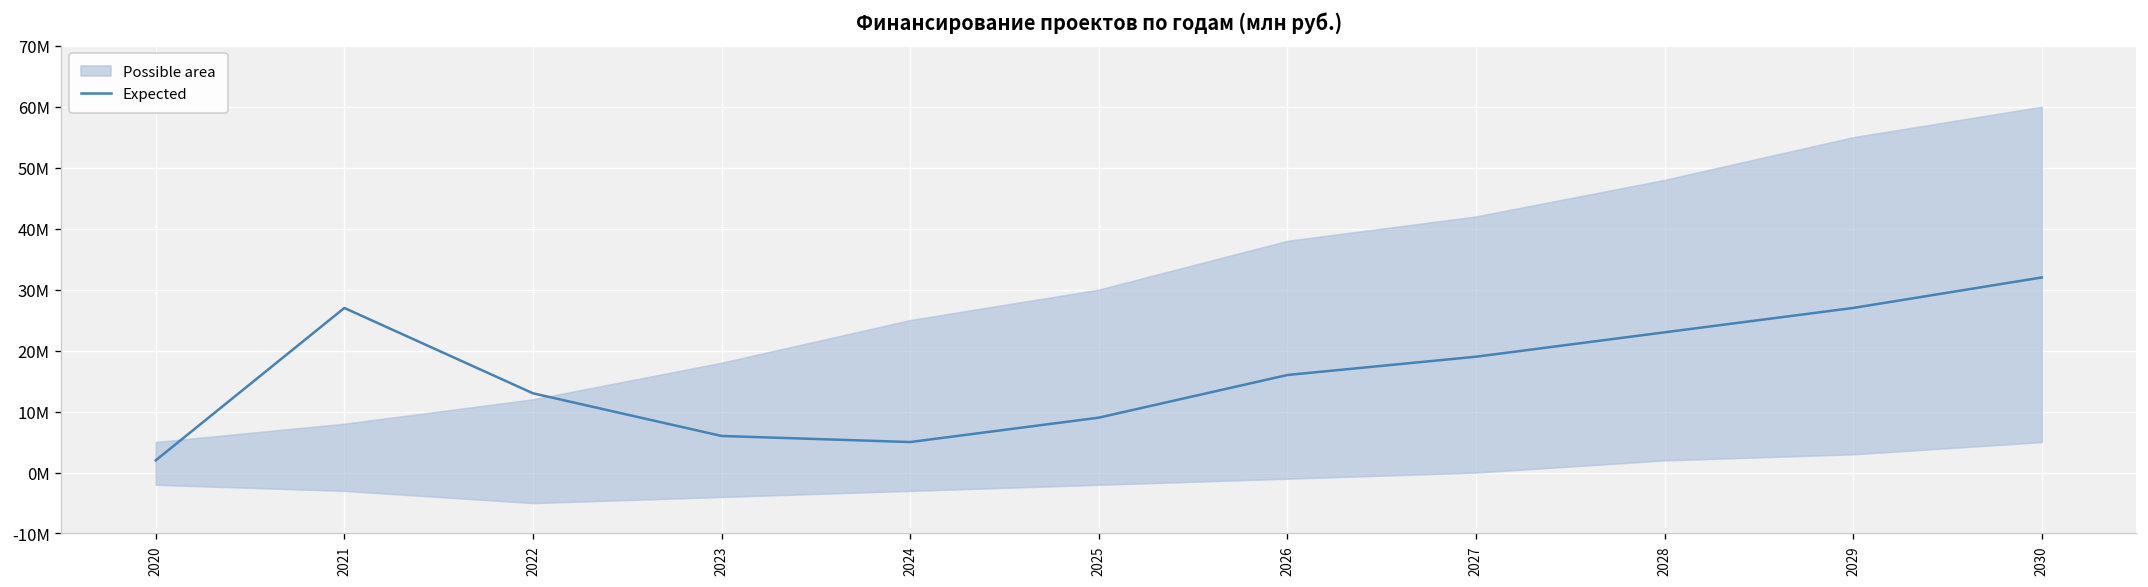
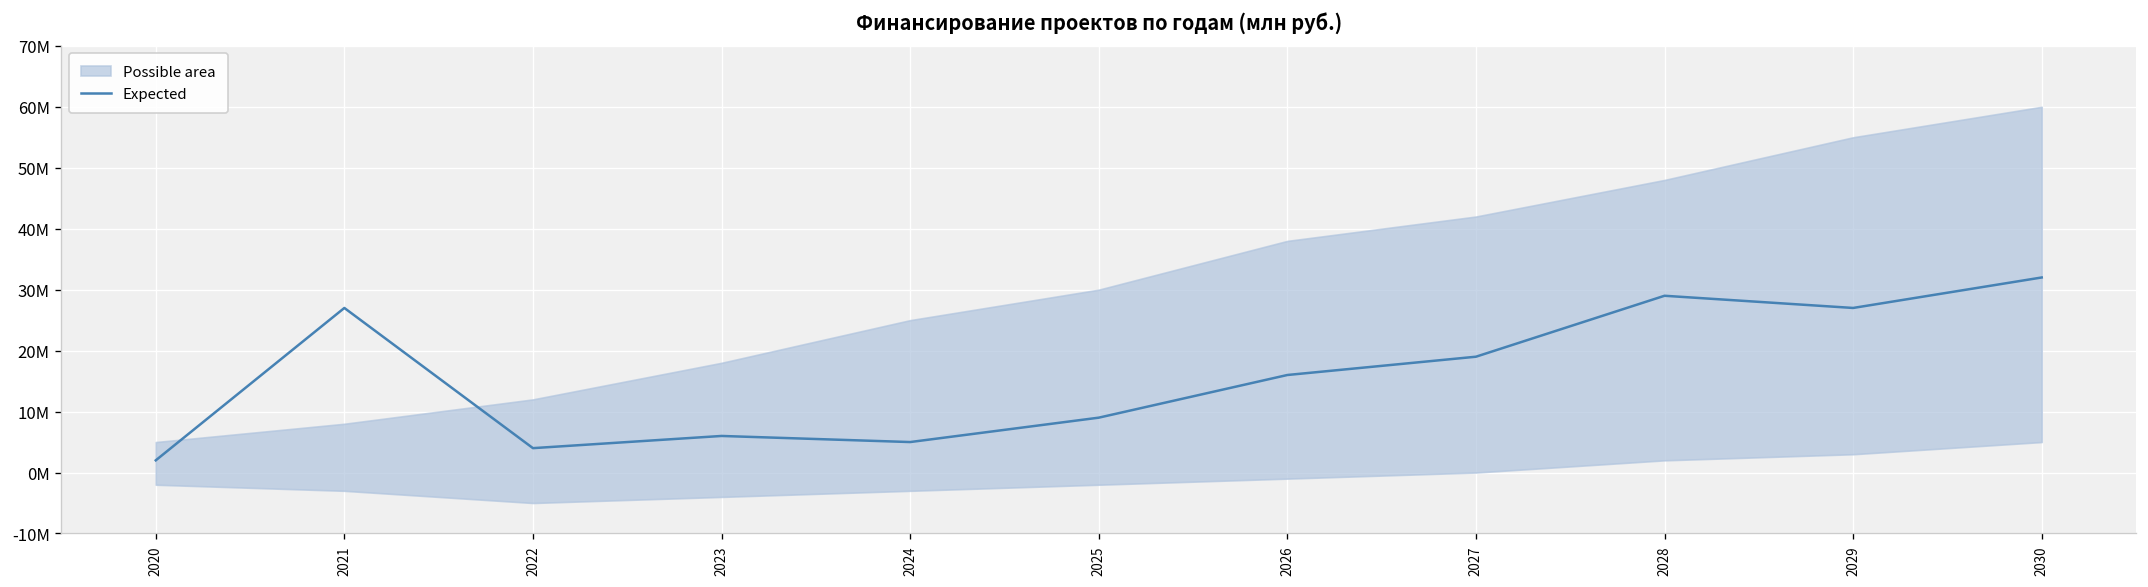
Expected, 2022: 13000000 -> 4000000
Expected, 2028: 23000000 -> 29000000
